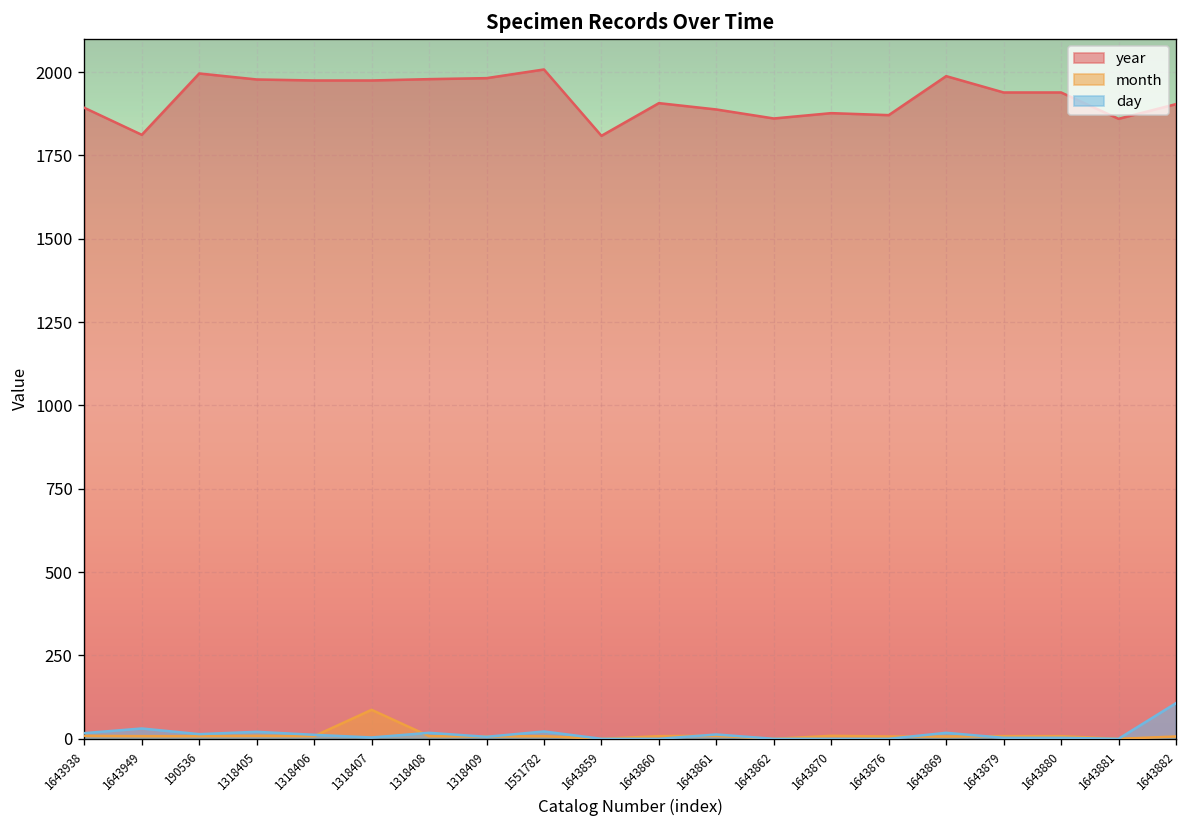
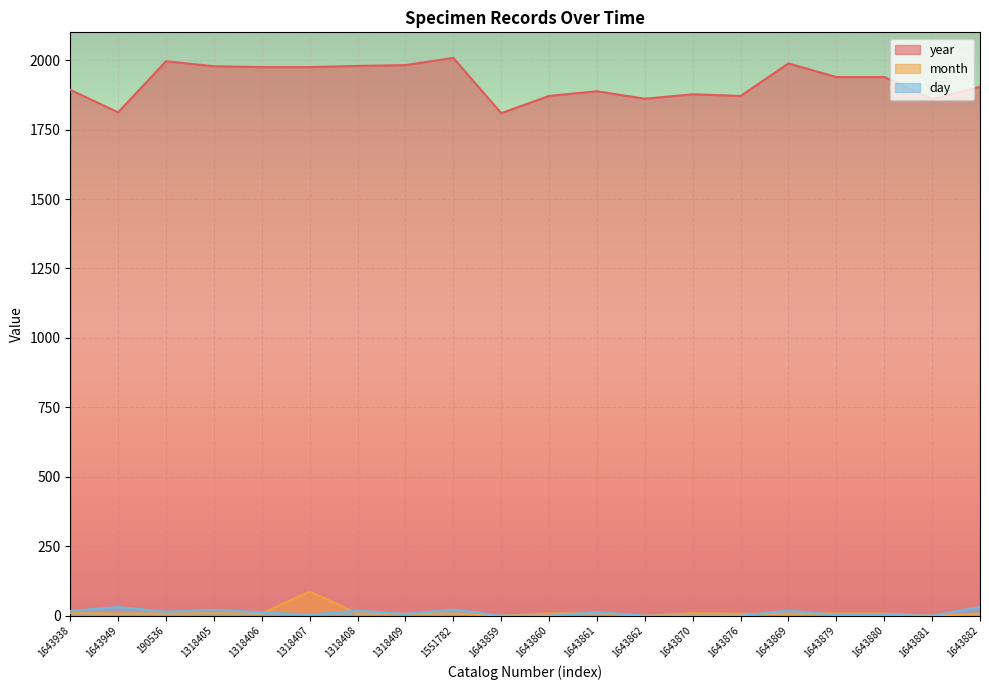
year, 1643860: 1910 -> 1870
day, 1643882: 110 -> 30
